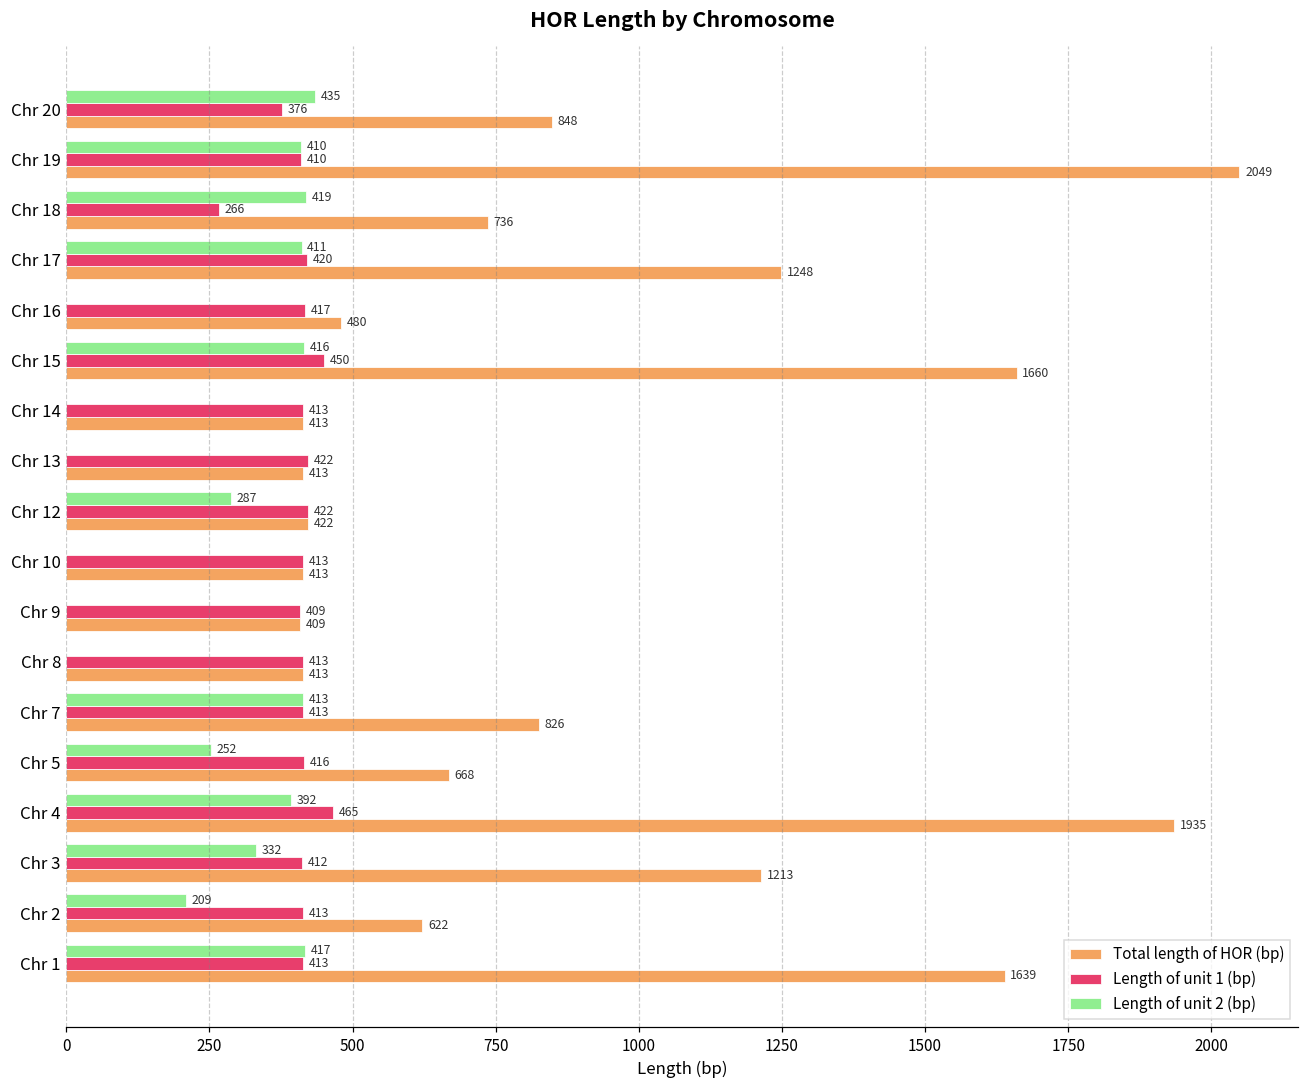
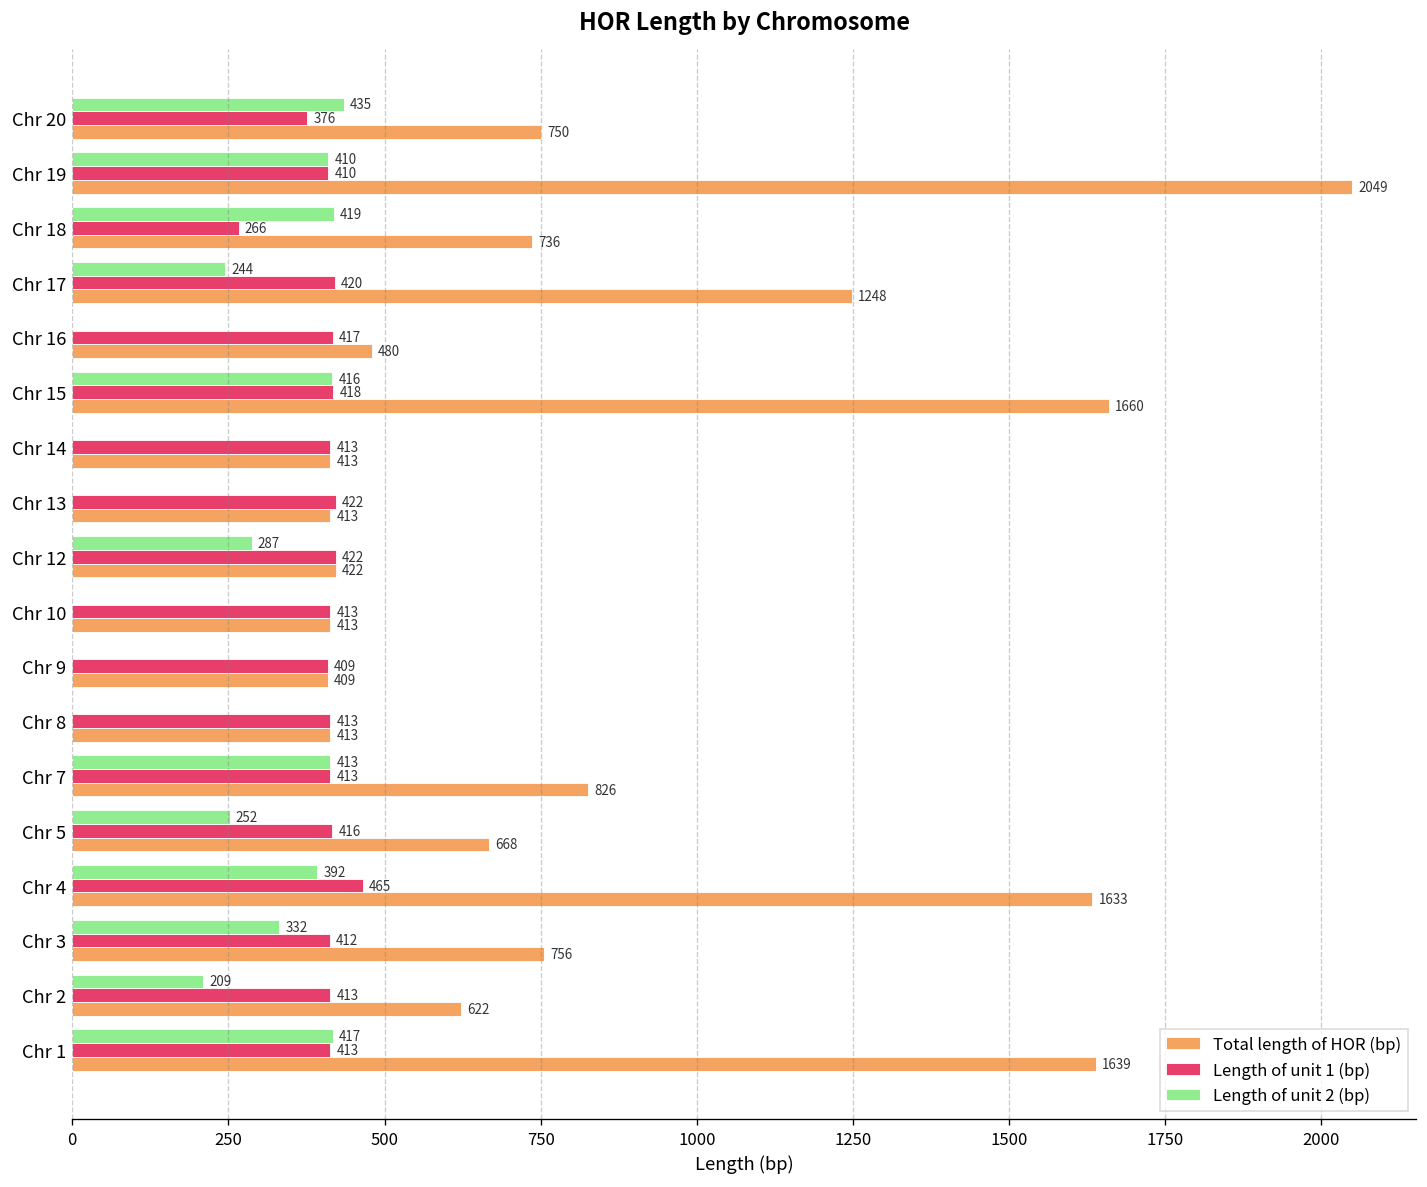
Total length of HOR (bp), Chr 20: 848 -> 750
Length of unit 2 (bp), Chr 17: 411 -> 244
Length of unit 1 (bp), Chr 15: 450 -> 418
Total length of HOR (bp), Chr 4: 1935 -> 1633
Total length of HOR (bp), Chr 3: 1213 -> 756
